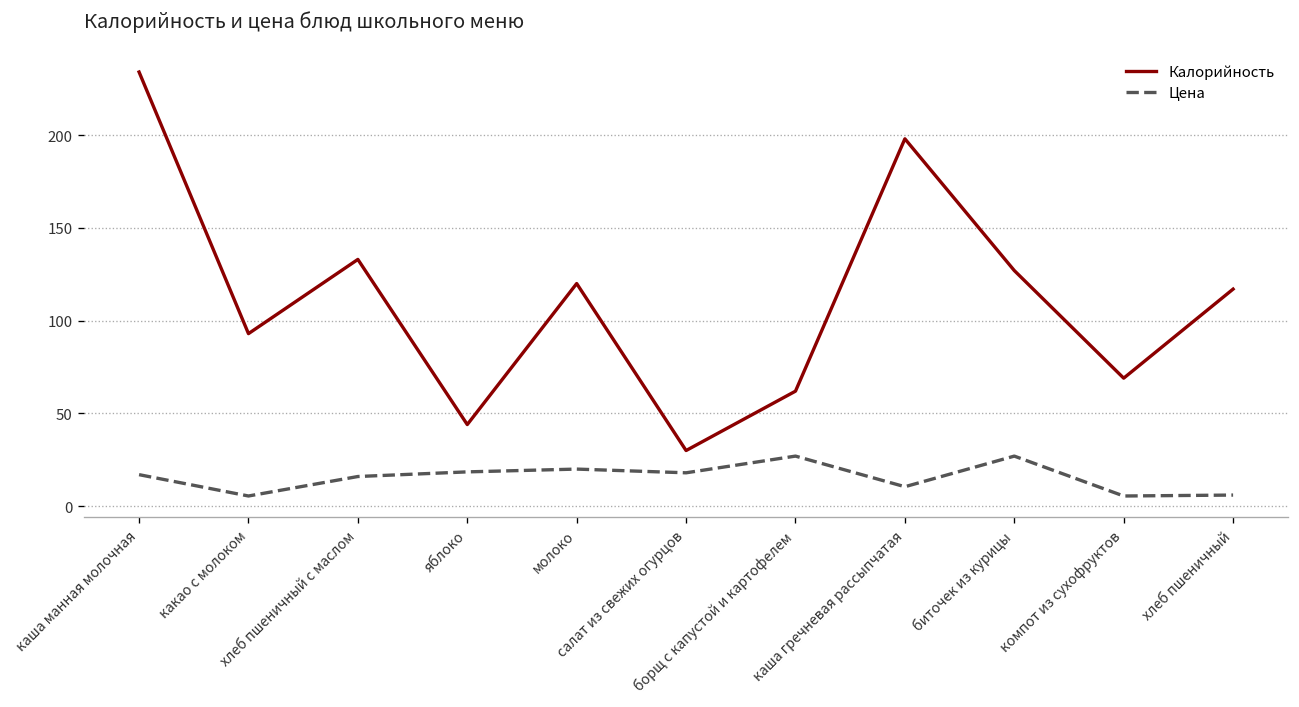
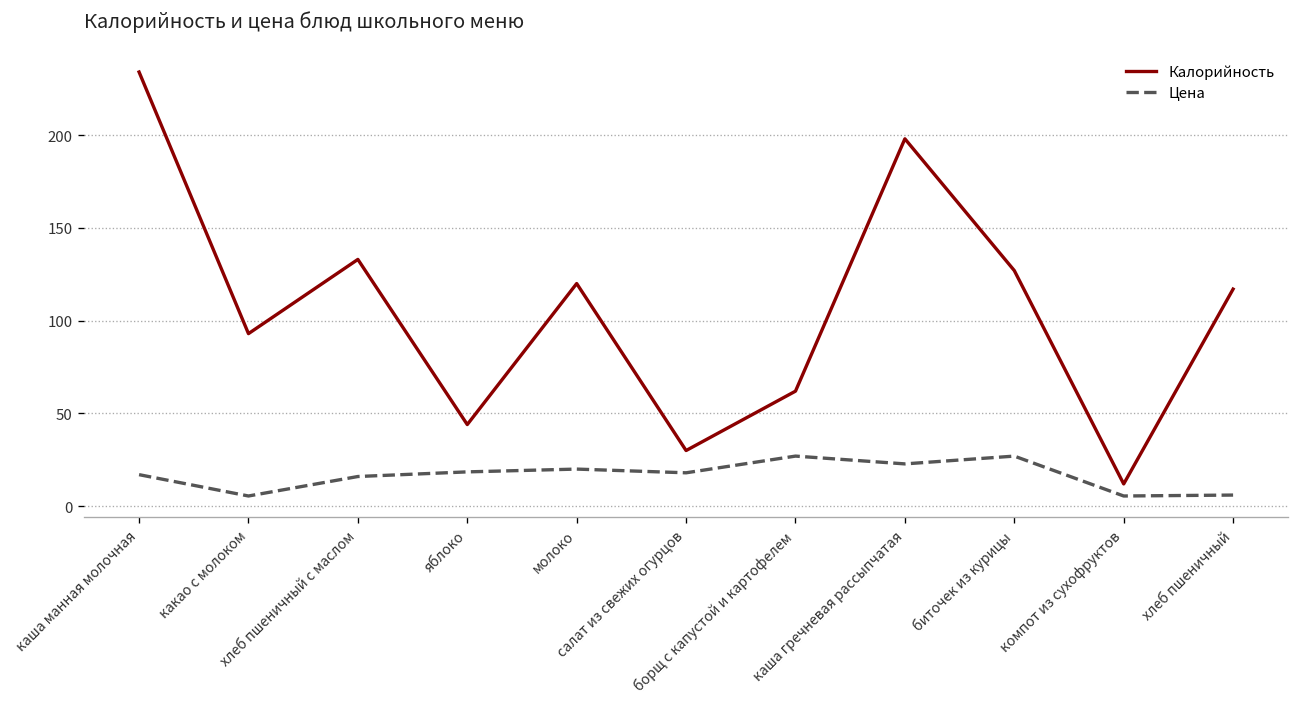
Цена, каша гречневая рассыпчатая: 11 -> 23
Калорийность, компот из сухофруктов: 69 -> 12
